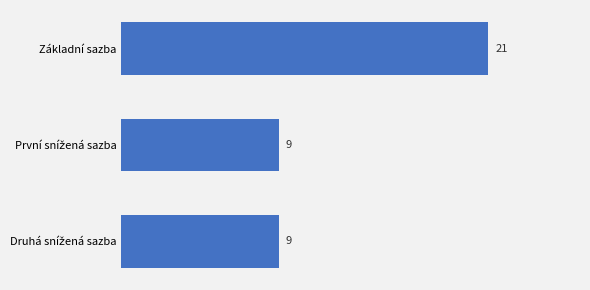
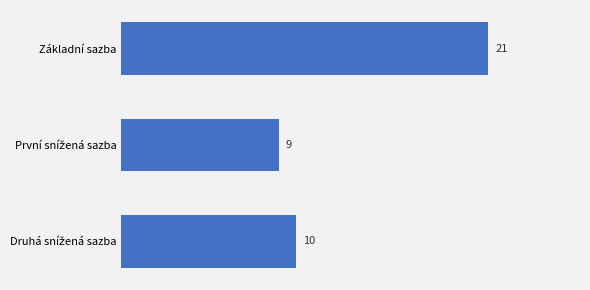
Druhá snížená sazba: 9 -> 10
